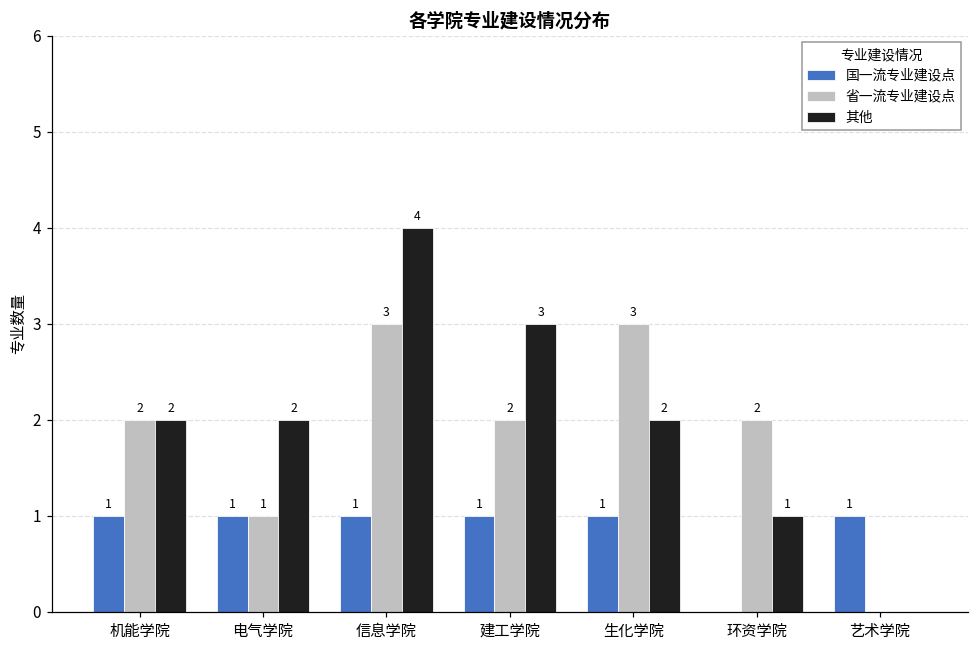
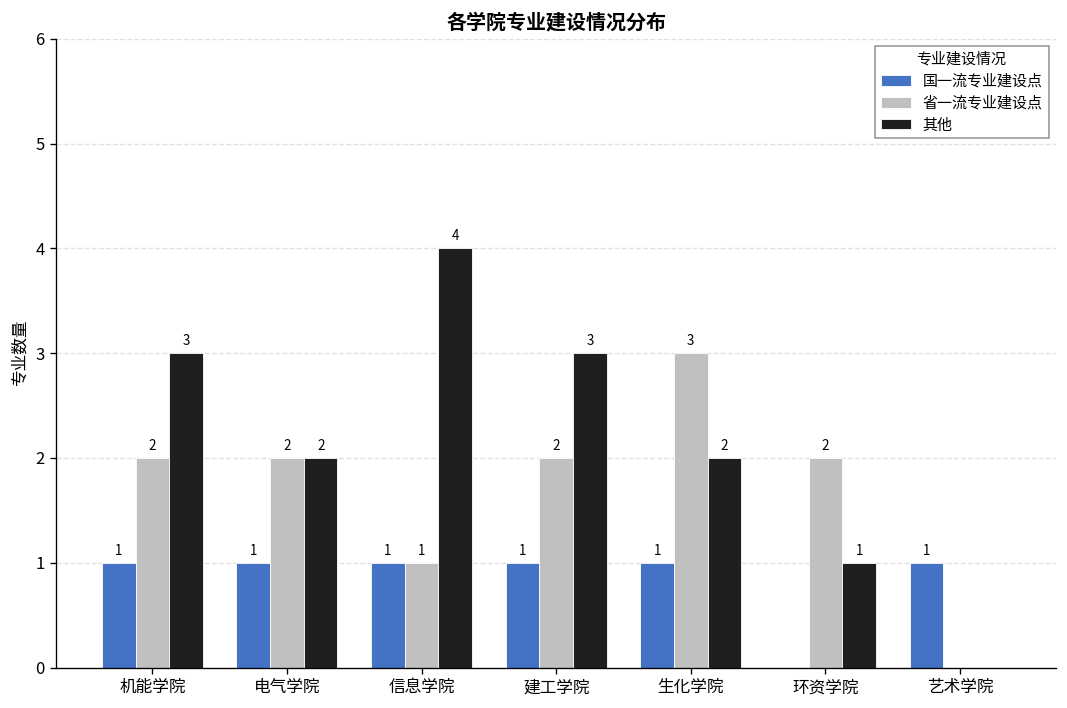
其他, 机能学院: 2 -> 3
省一流专业建设点, 电气学院: 1 -> 2
省一流专业建设点, 信息学院: 3 -> 1
